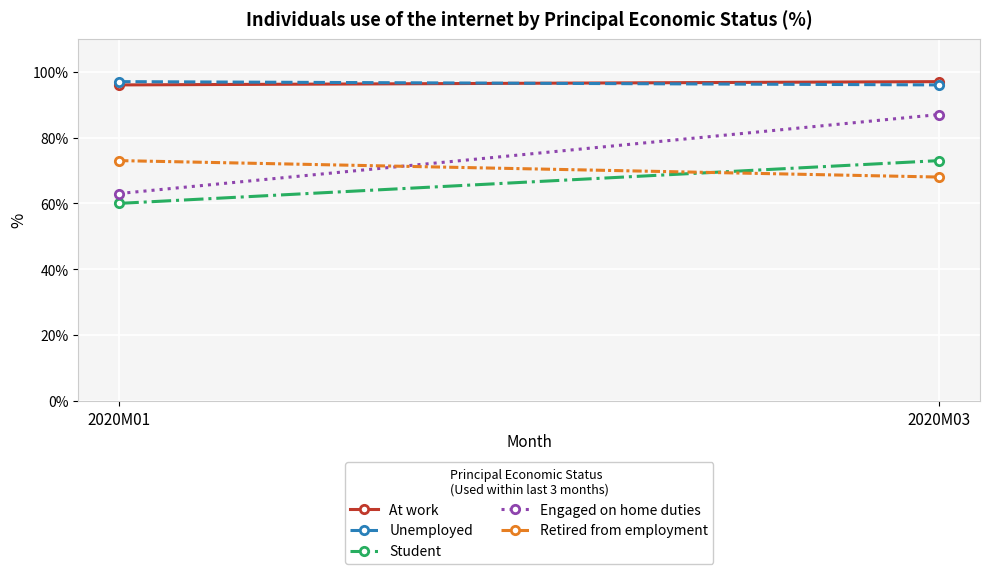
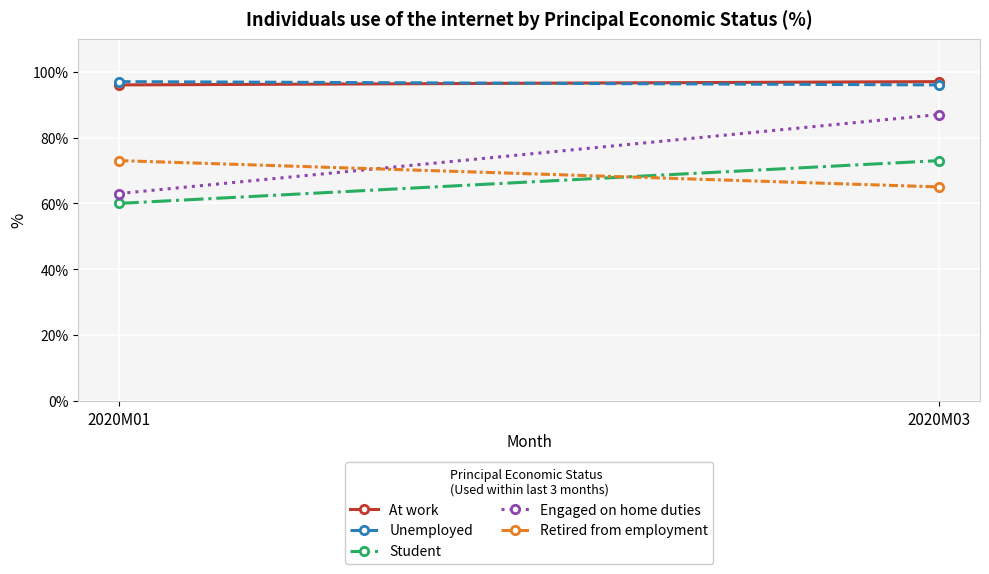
Retired from employment, 2020M03: 68% -> 65%
